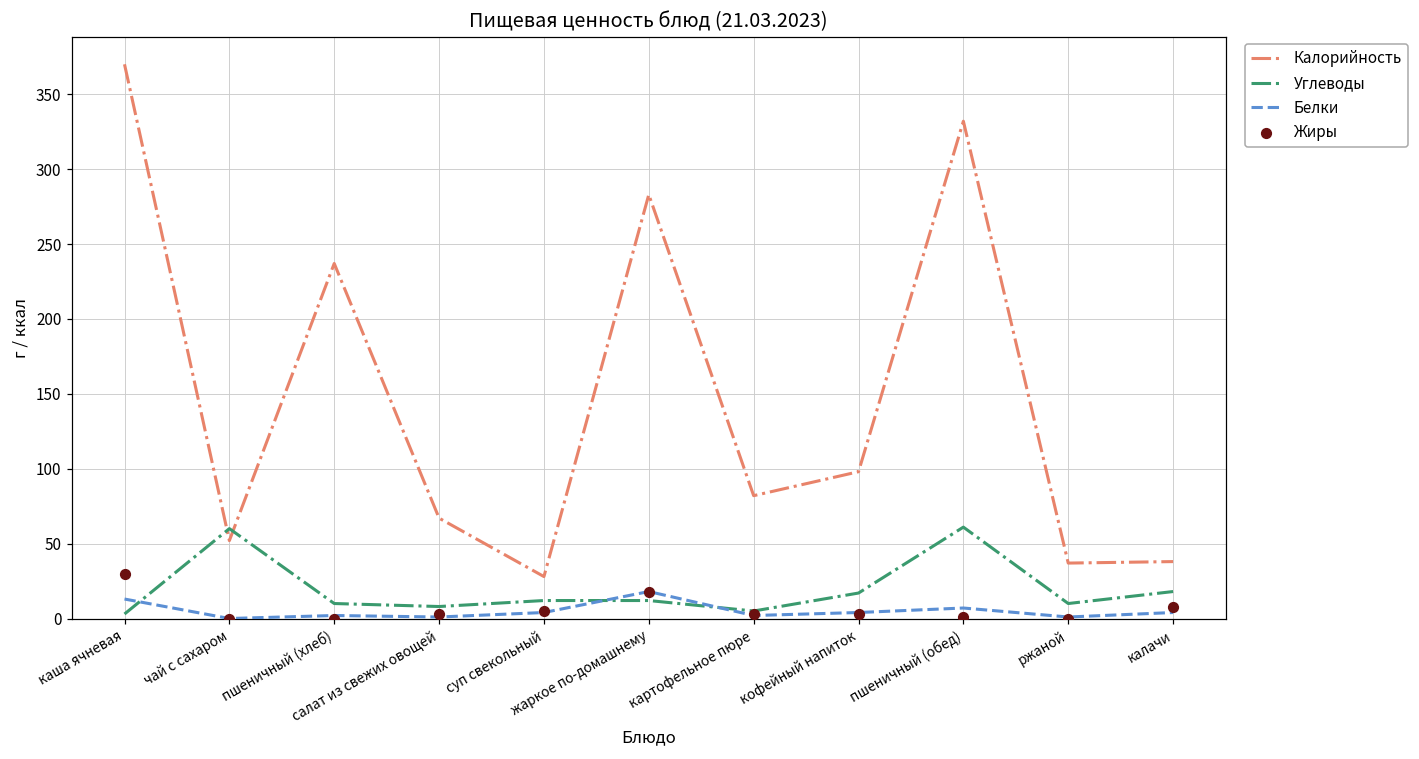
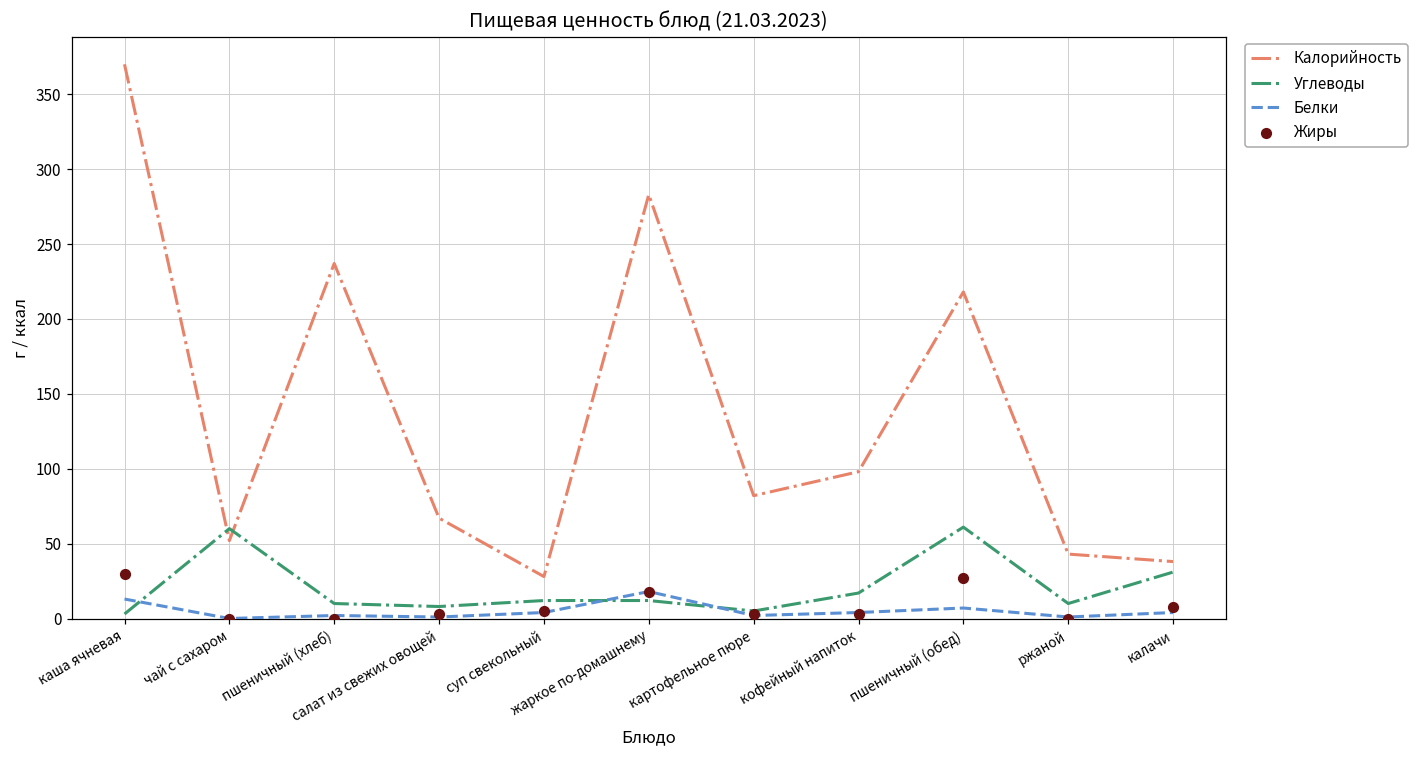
Калорийность, пшеничный (обед): 332 -> 218
Жиры, пшеничный (обед): 1 -> 27
Калорийность, ржаной: 37 -> 43
Углеводы, калачи: 18 -> 31
